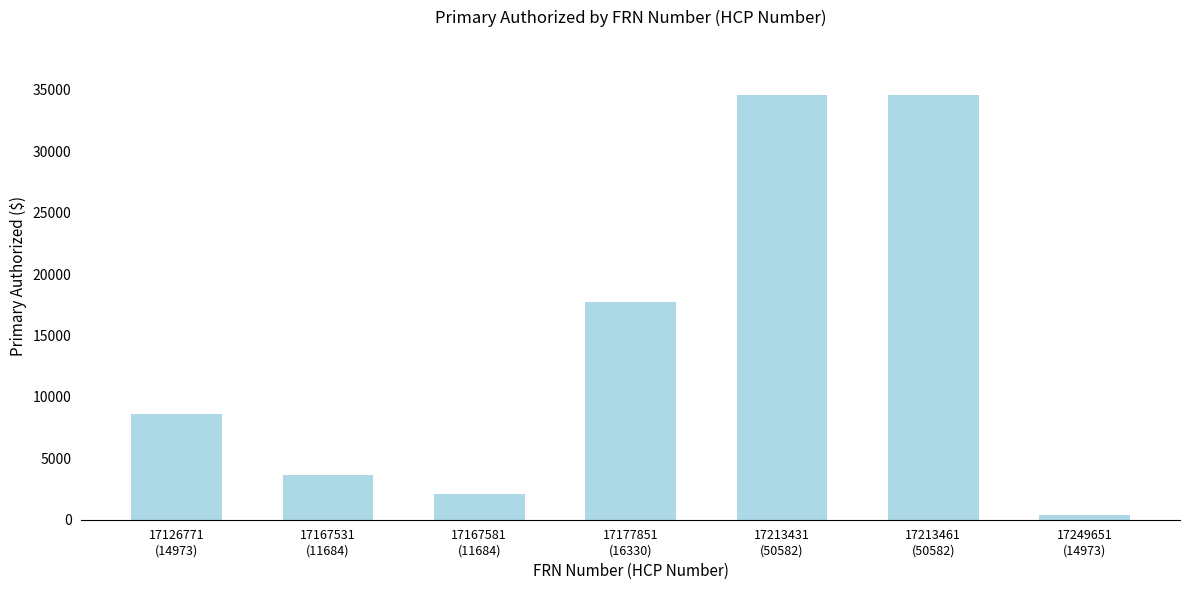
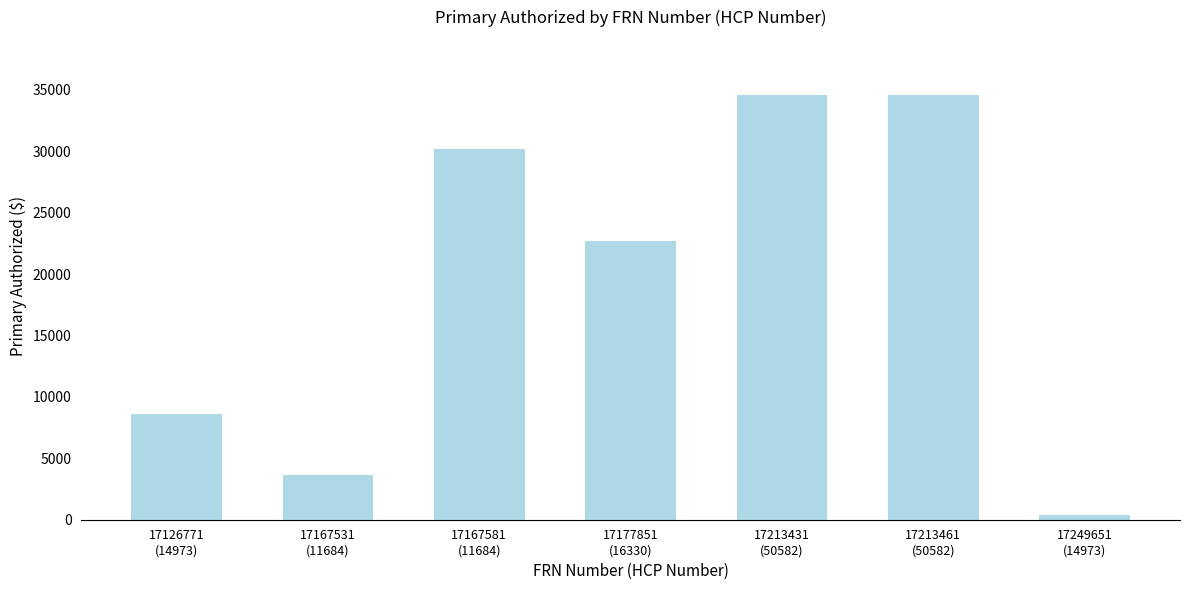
17167581 (11684): 2100 -> 30200
17177851 (16330): 17700 -> 22700
